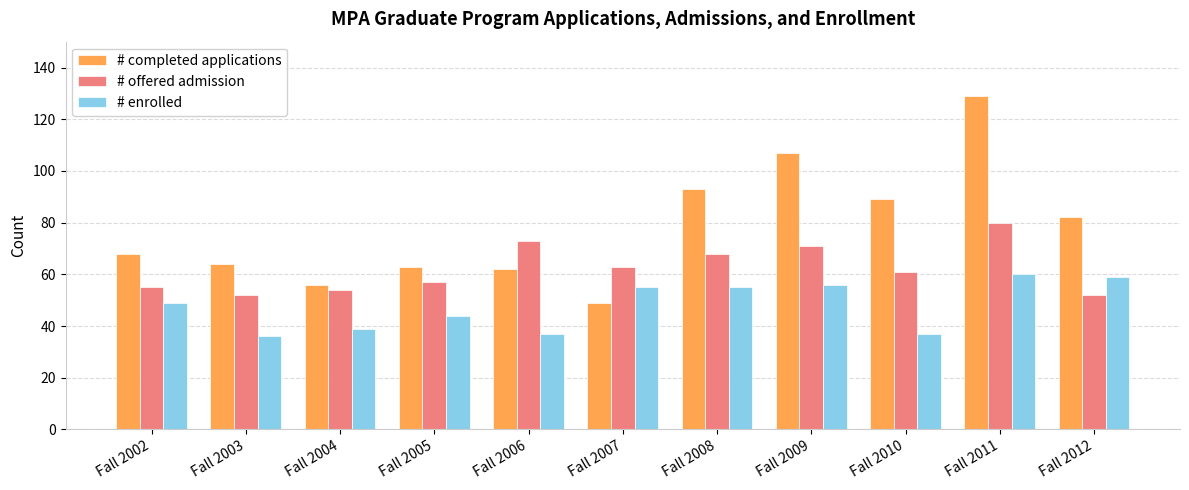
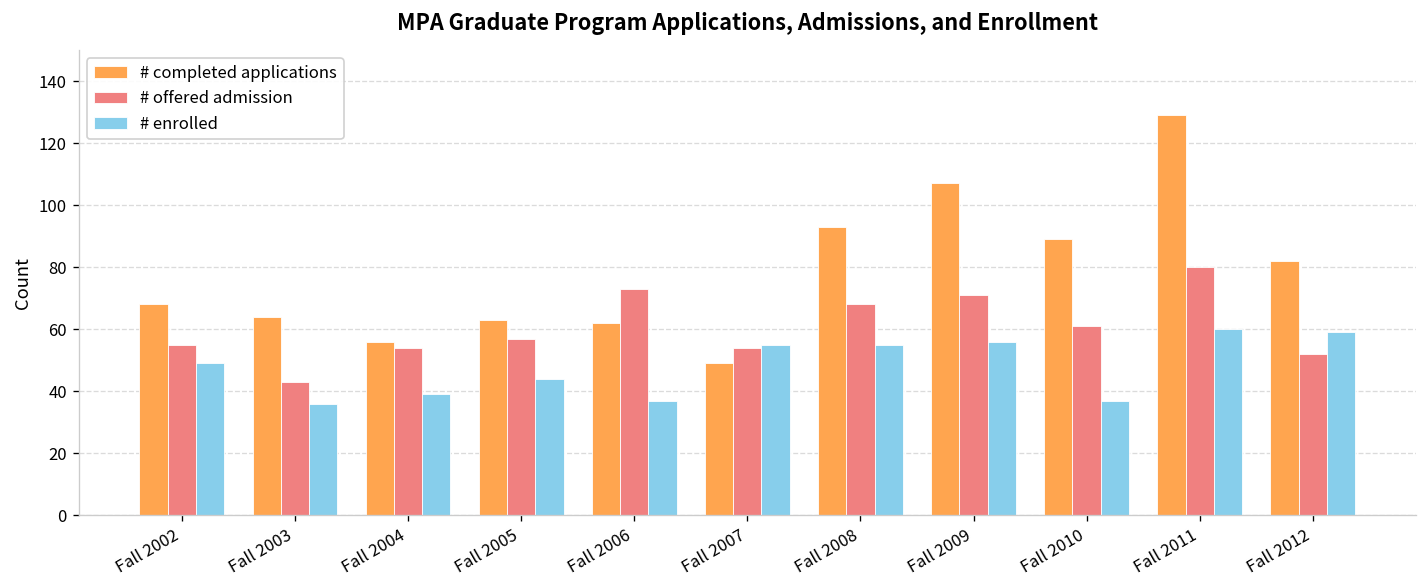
# offered admission, Fall 2003: 52 -> 43
# offered admission, Fall 2007: 63 -> 54
